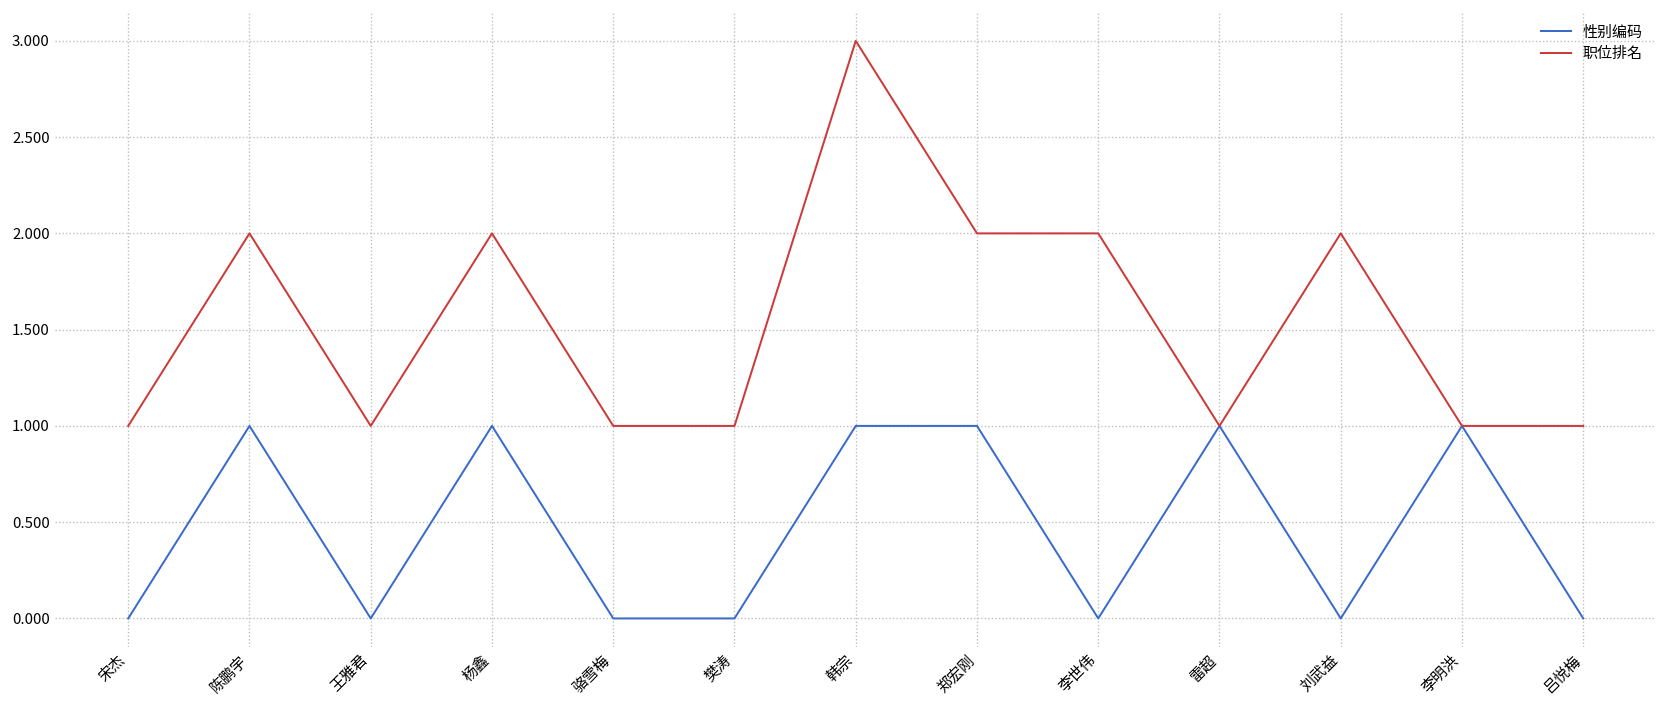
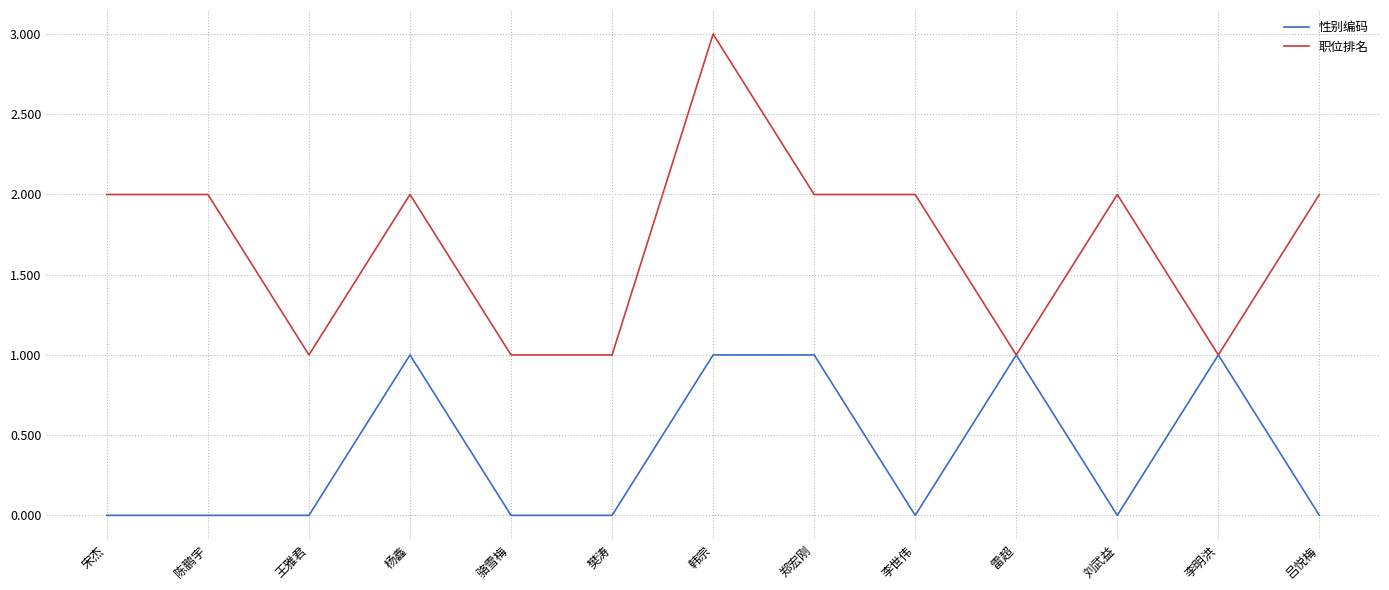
职位排名, 宋杰: 1 -> 2
性别编码, 陈鹏宇: 1 -> 0
职位排名, 吕悦梅: 1 -> 2
